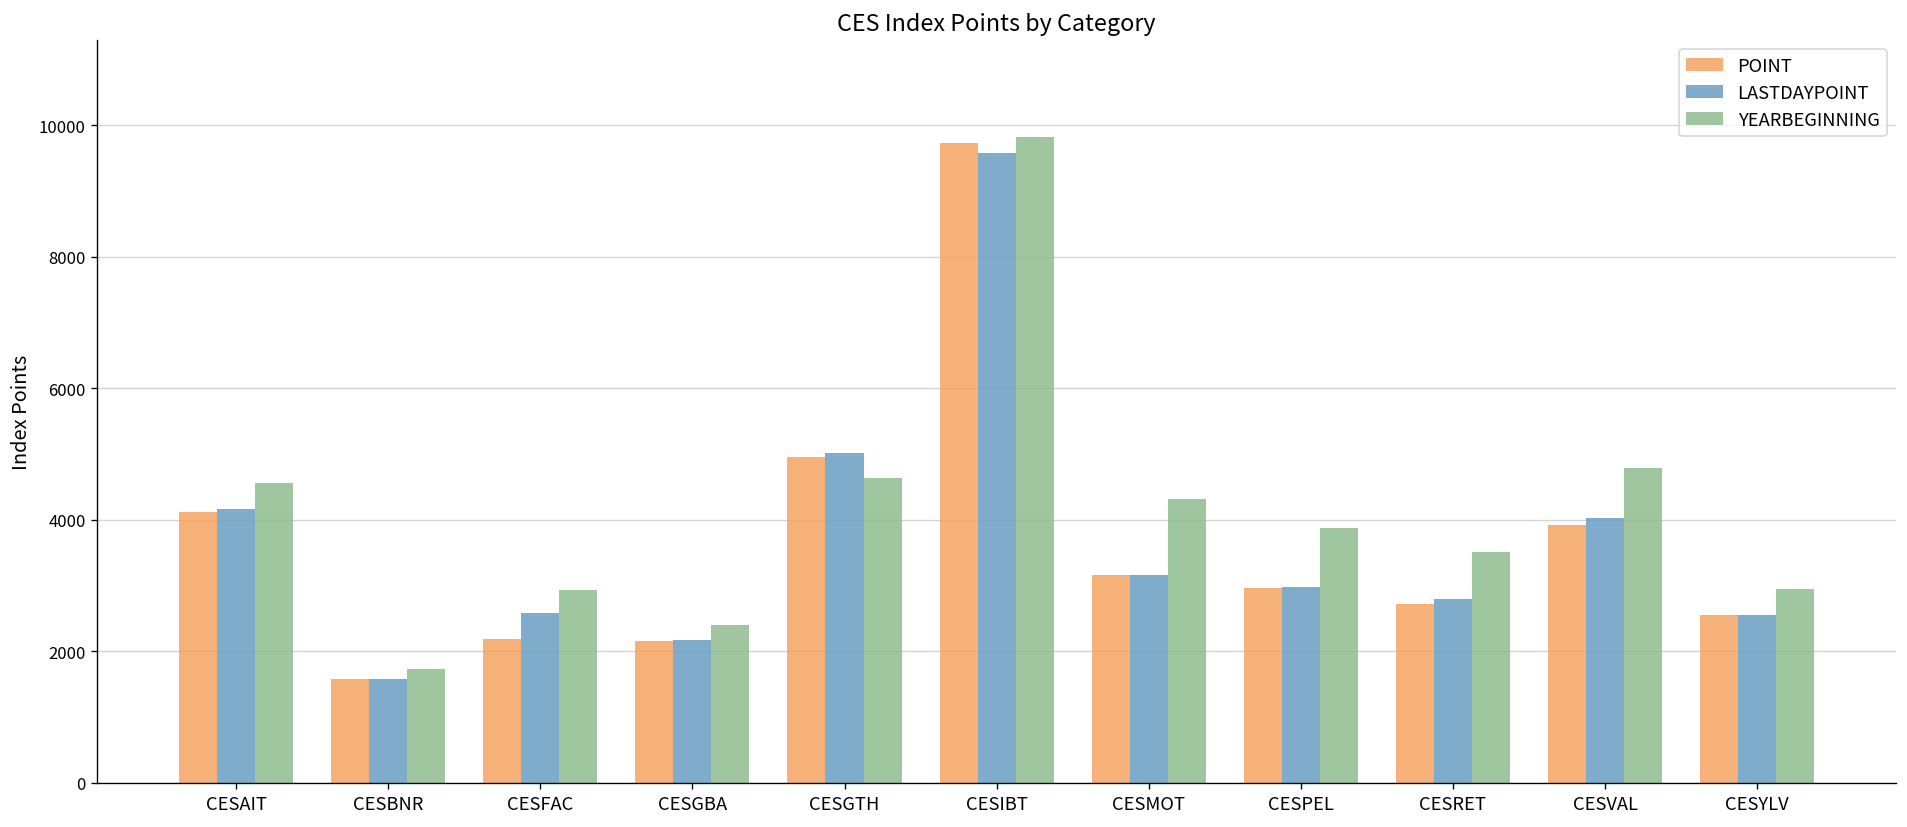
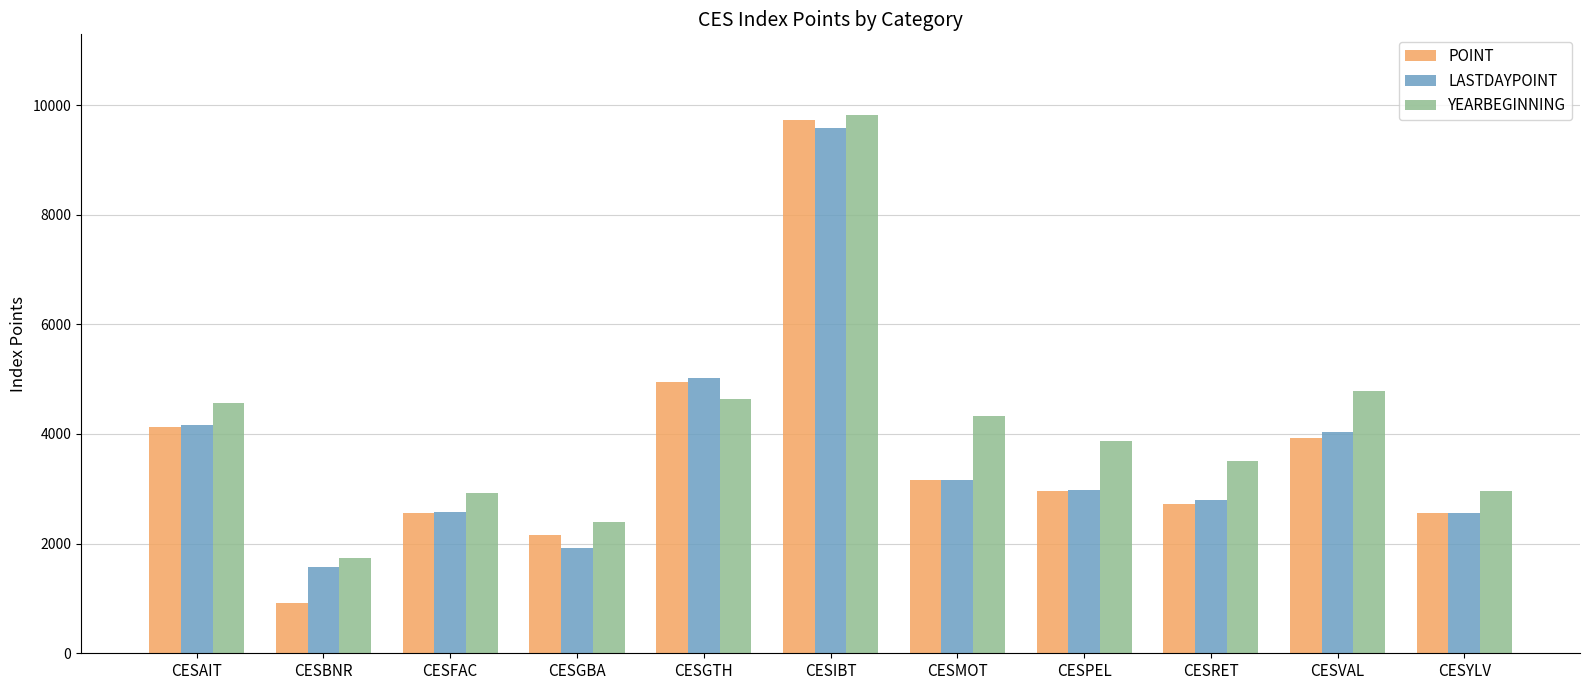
POINT, CESBNR: 1600 -> 900
POINT, CESFAC: 2200 -> 2600
LASTDAYPOINT, CESGBA: 2200 -> 1900
